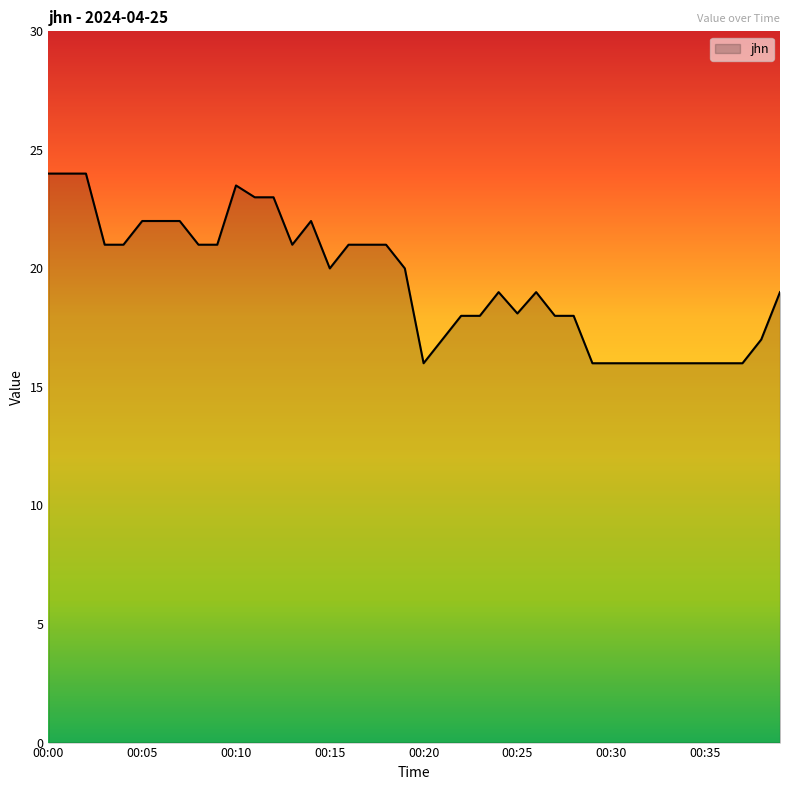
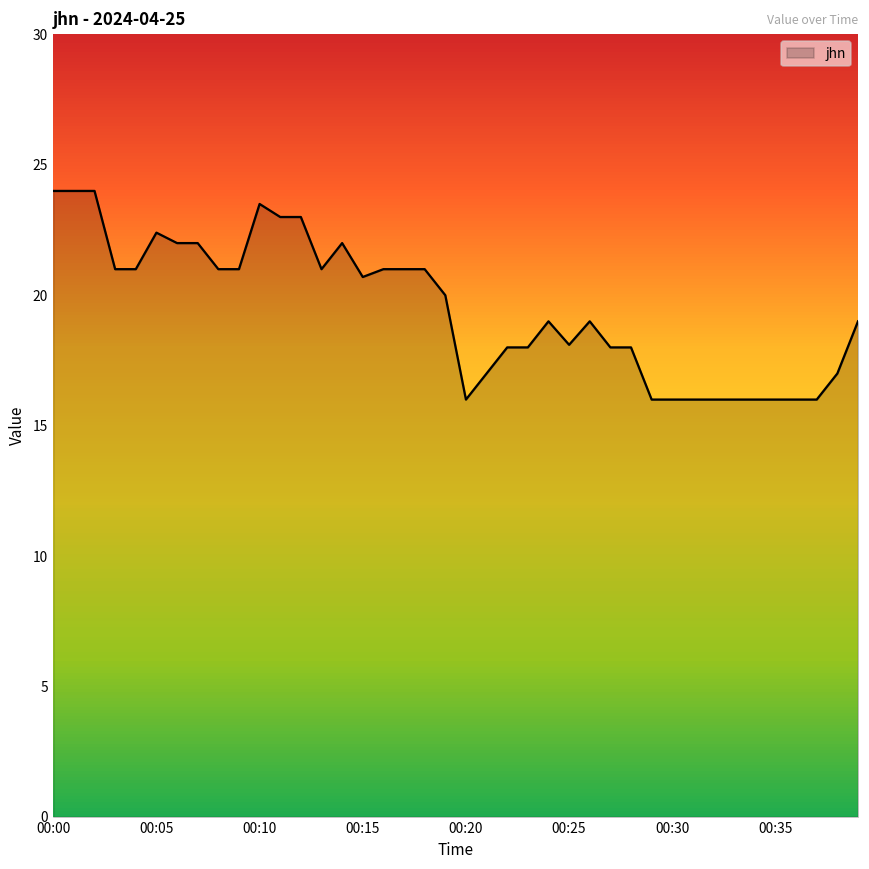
00:05: 22.0 -> 22.4
00:15: 20.0 -> 20.7
